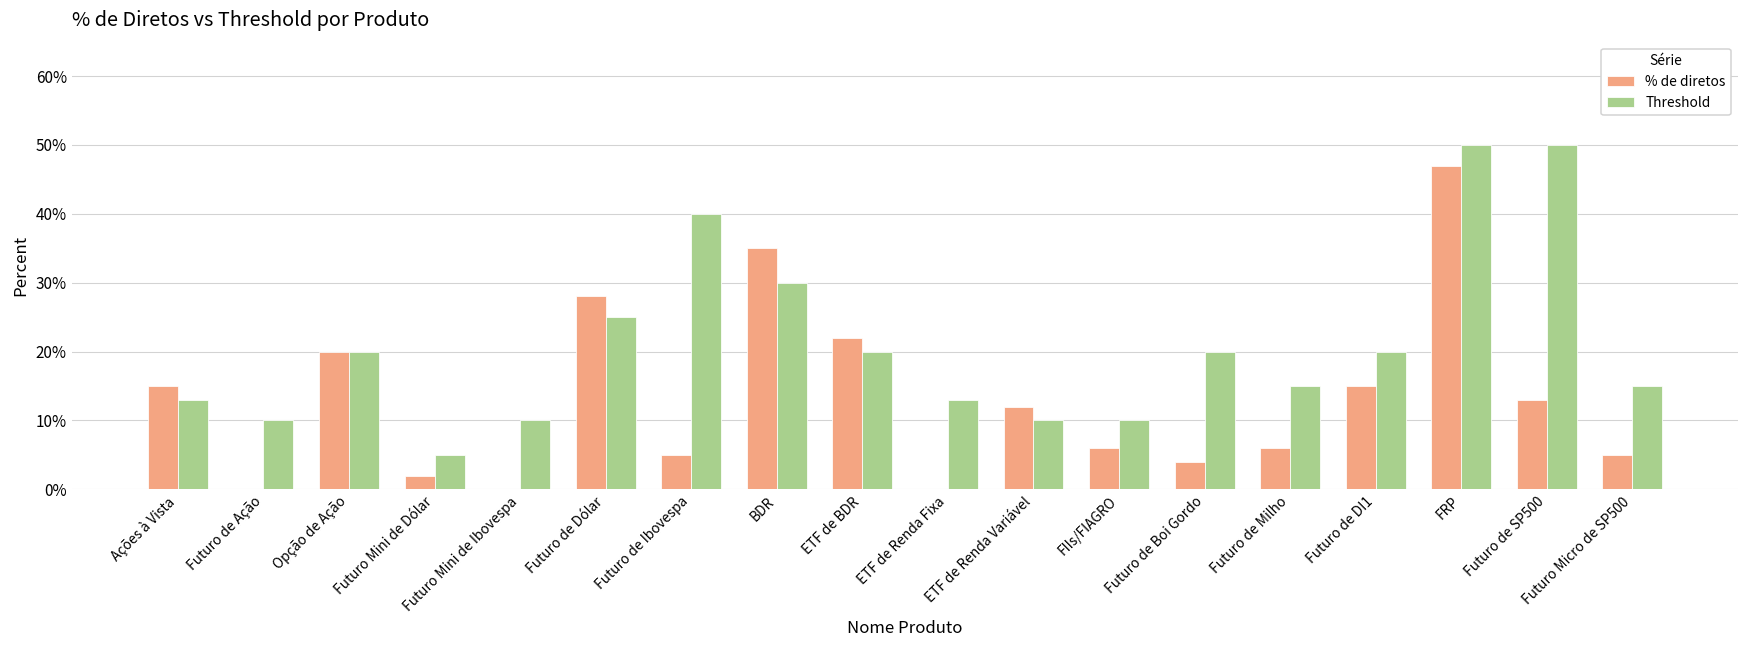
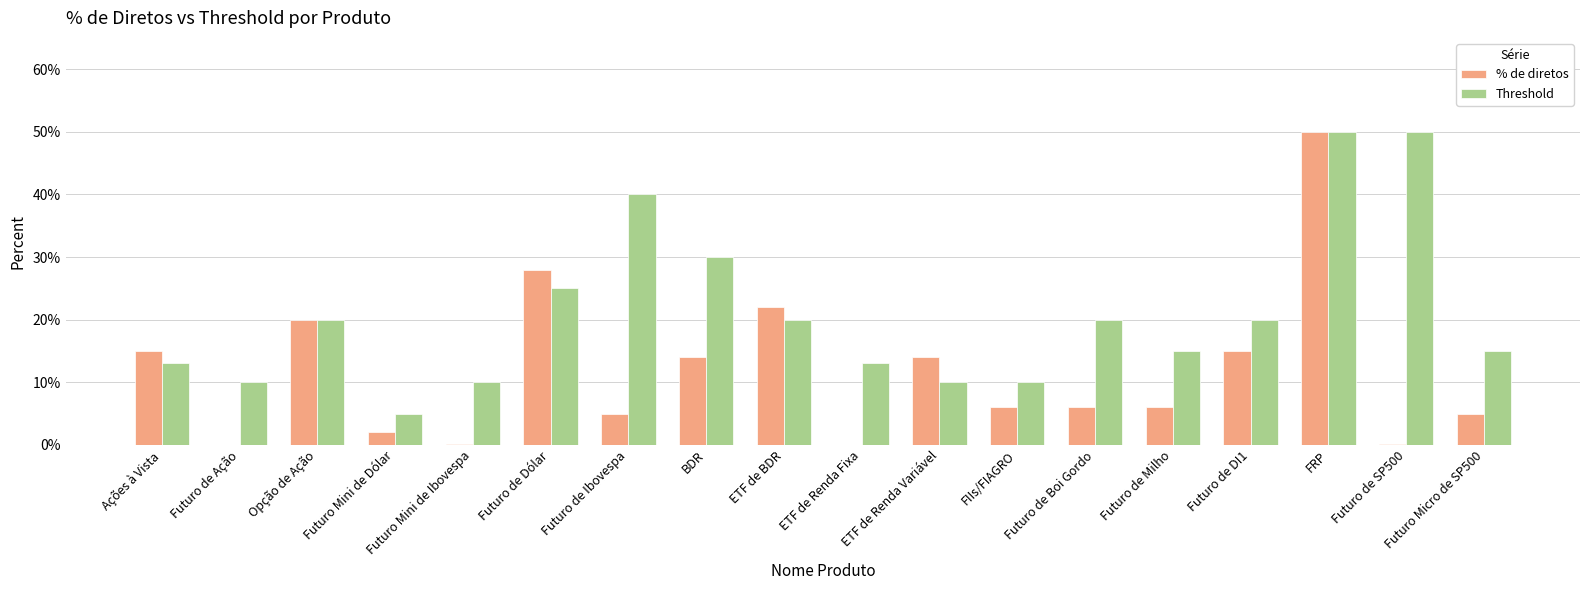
% de diretos, BDR: 35% -> 14%
% de diretos, ETF de Renda Variável: 12% -> 14%
% de diretos, Futuro de Boi Gordo: 4% -> 6%
% de diretos, FRP: 47% -> 50%
% de diretos, Futuro de SP500: 13% -> 0%
